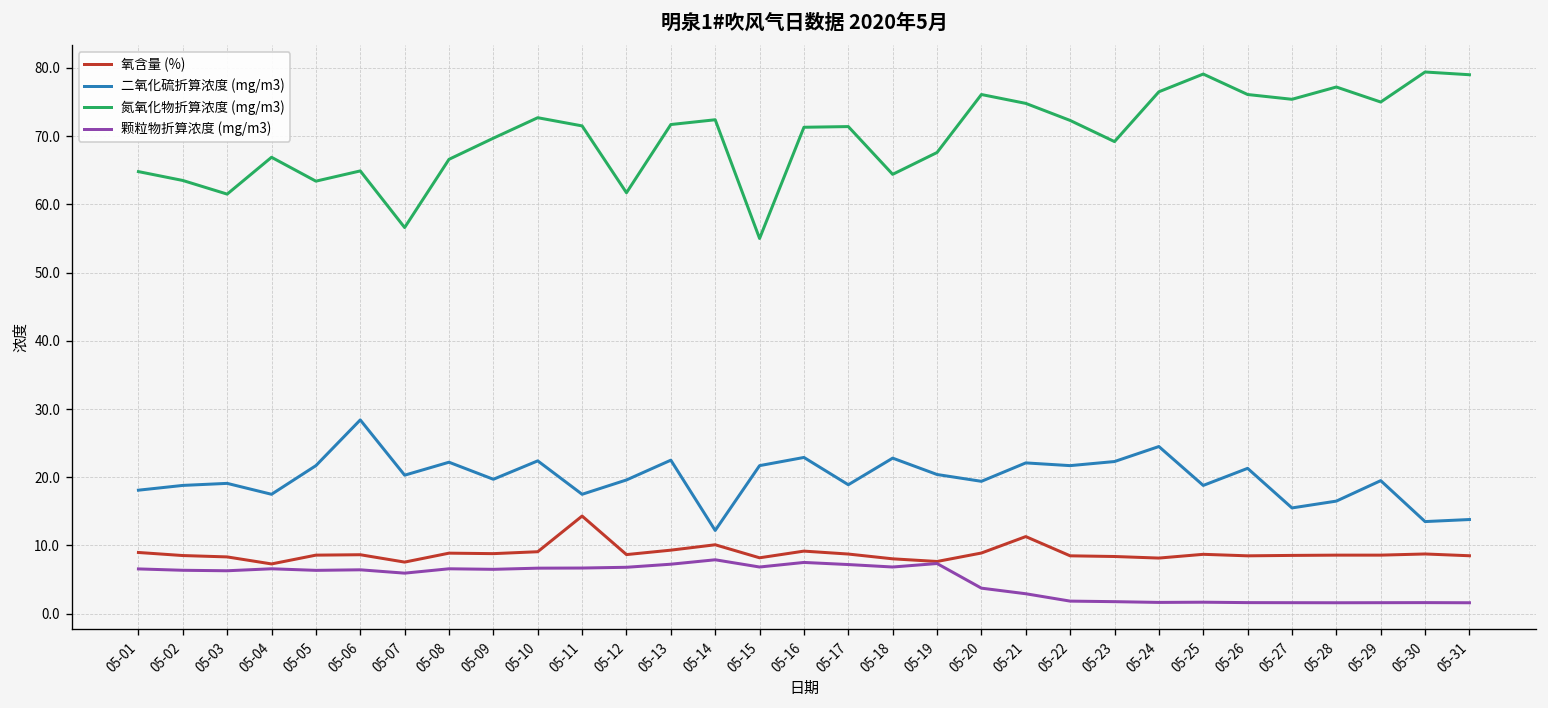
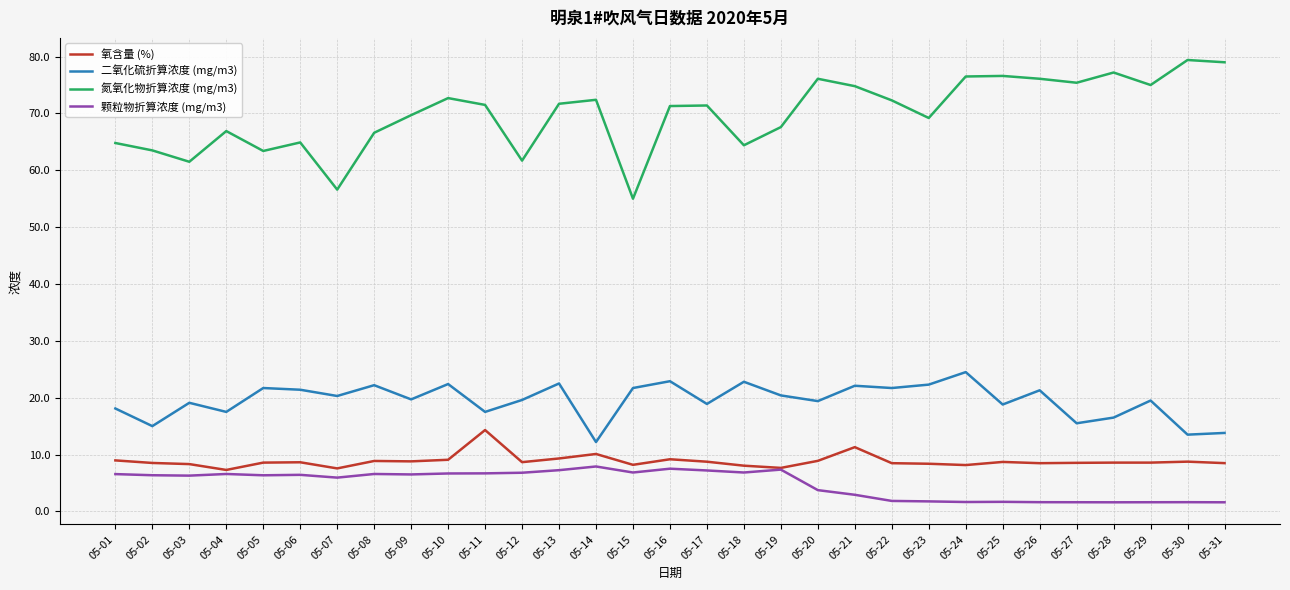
二氧化硫折算浓度 (mg/m3), 05-02: 19 -> 15
二氧化硫折算浓度 (mg/m3), 05-06: 28 -> 21
氮氧化物折算浓度 (mg/m3), 05-25: 79 -> 77
